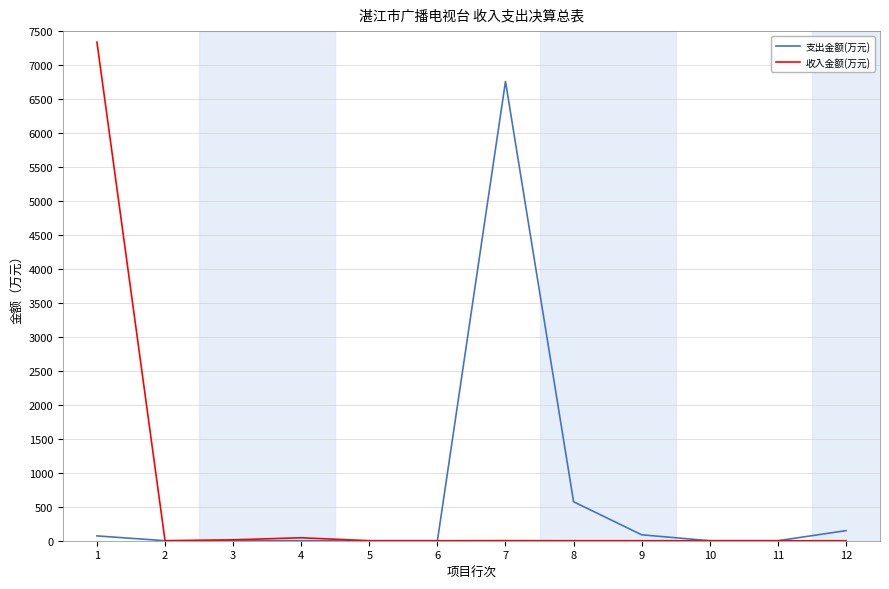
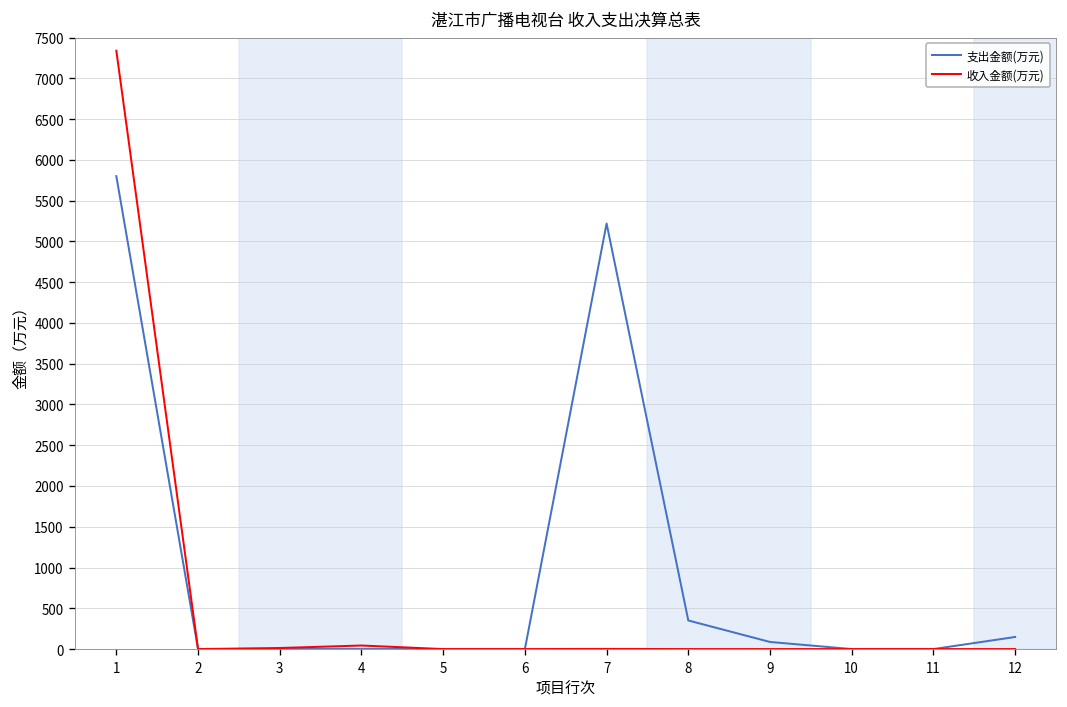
支出金额(万元), 1: 100 -> 5800
支出金额(万元), 7: 6800 -> 5200
支出金额(万元), 8: 600 -> 400
